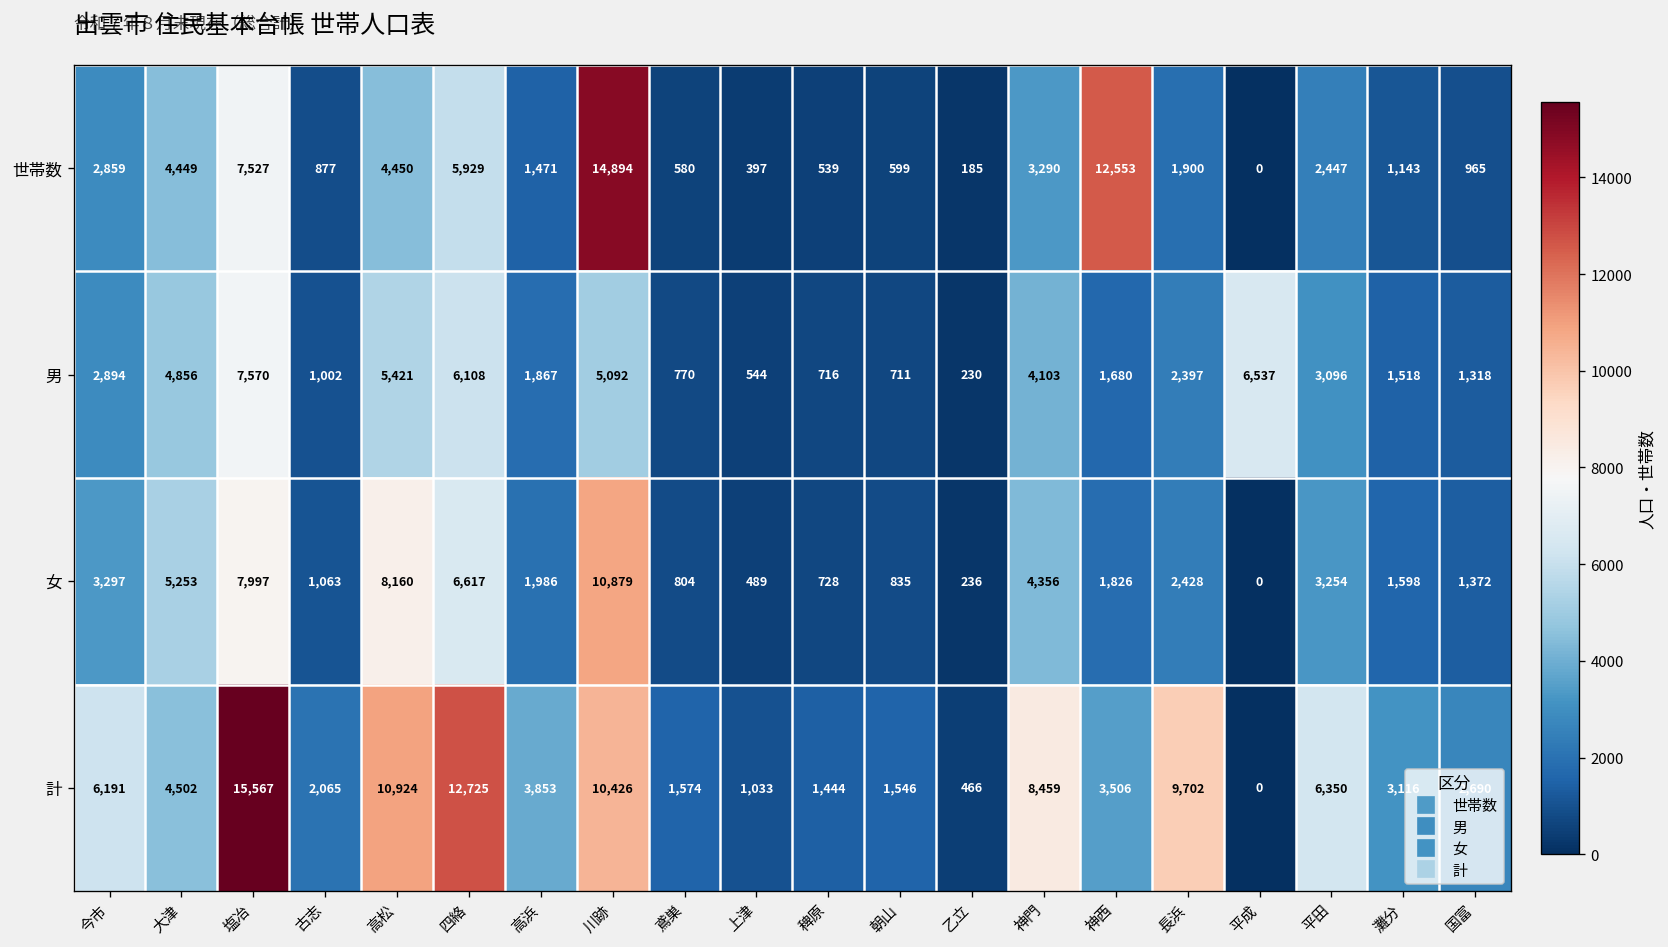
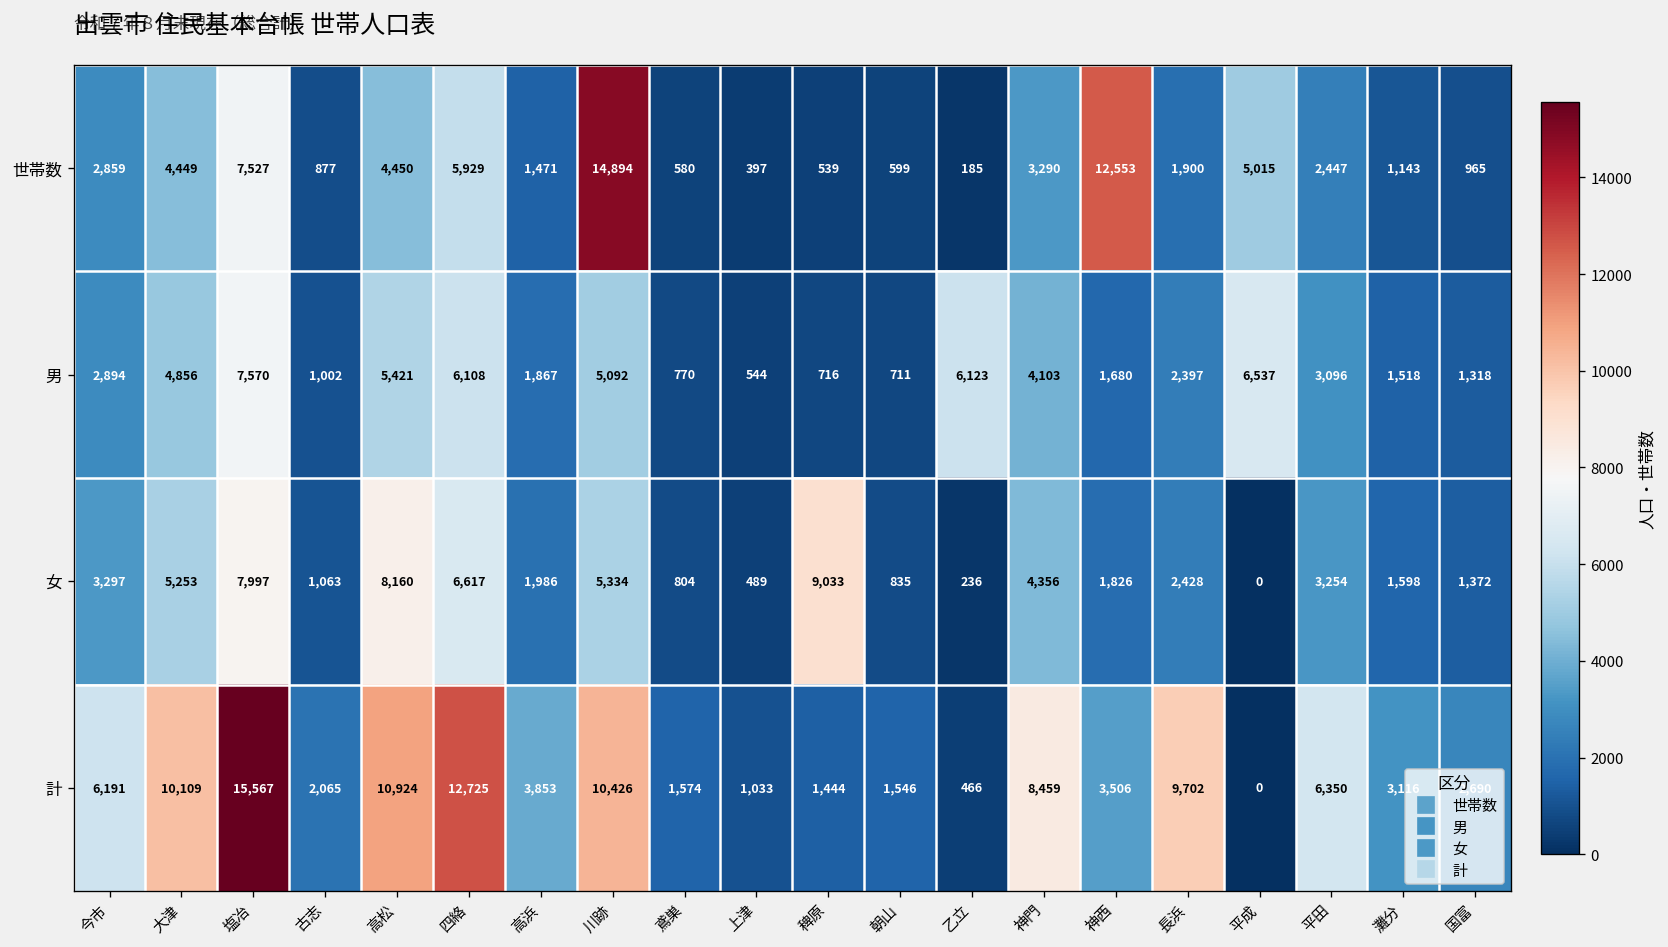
世帯数, 平成: 0 -> 5,015
男, 乙立: 230 -> 6,123
女, 川跡: 10,879 -> 5,334
女, 稗原: 728 -> 9,033
計, 大津: 4,502 -> 10,109
